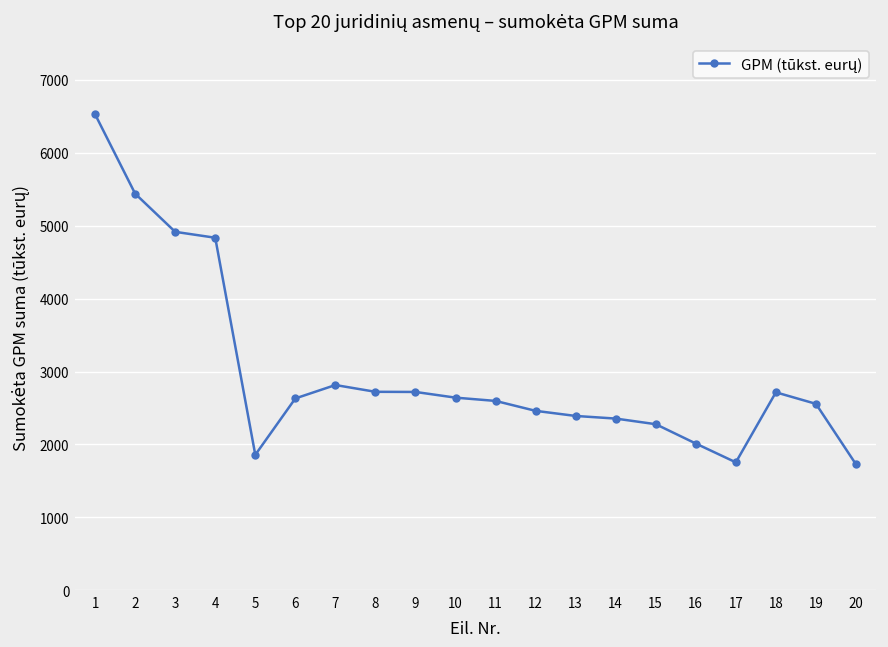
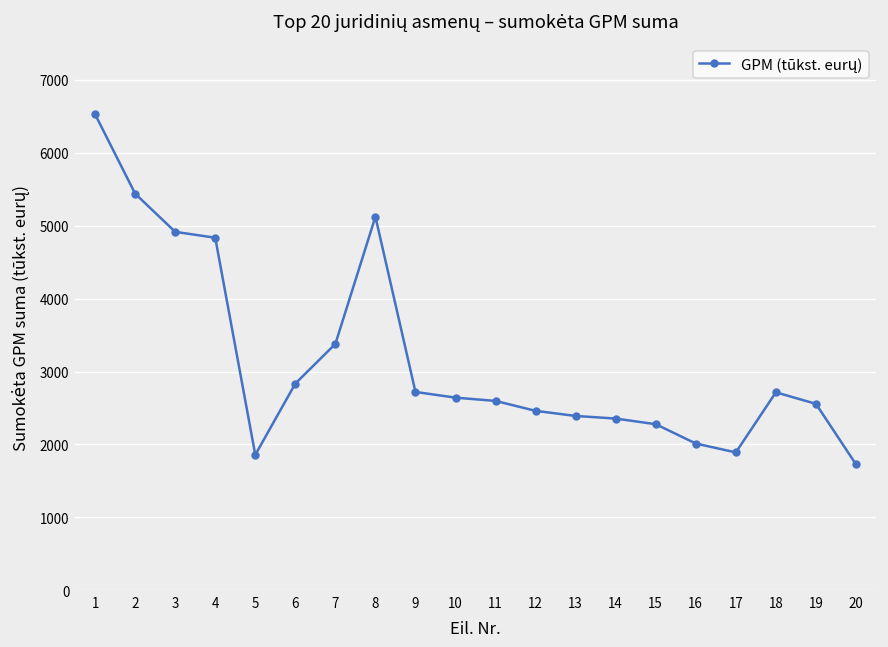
6: 2600 -> 2800
7: 2800 -> 3400
8: 2700 -> 5100
17: 1800 -> 1900
